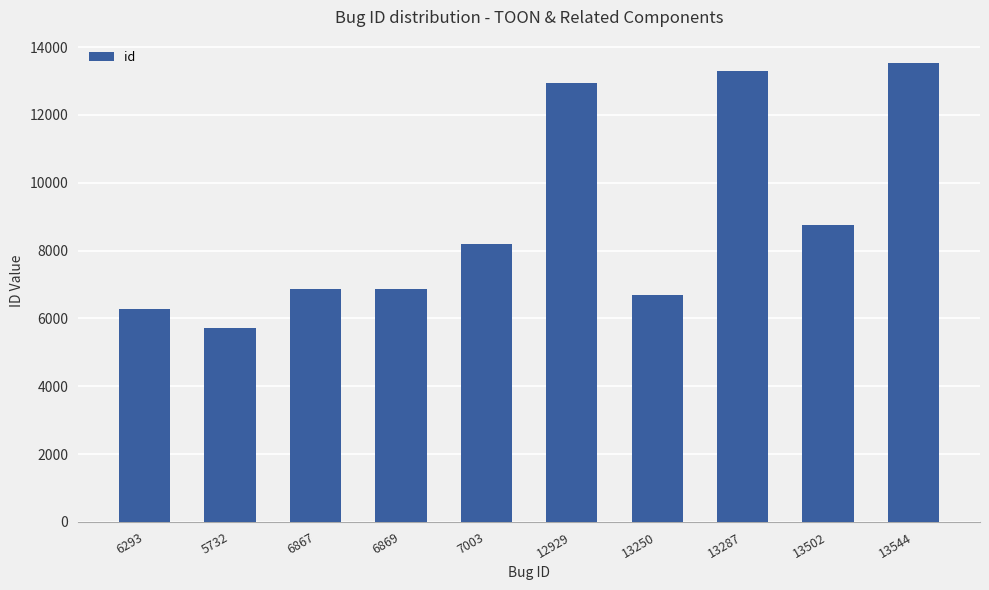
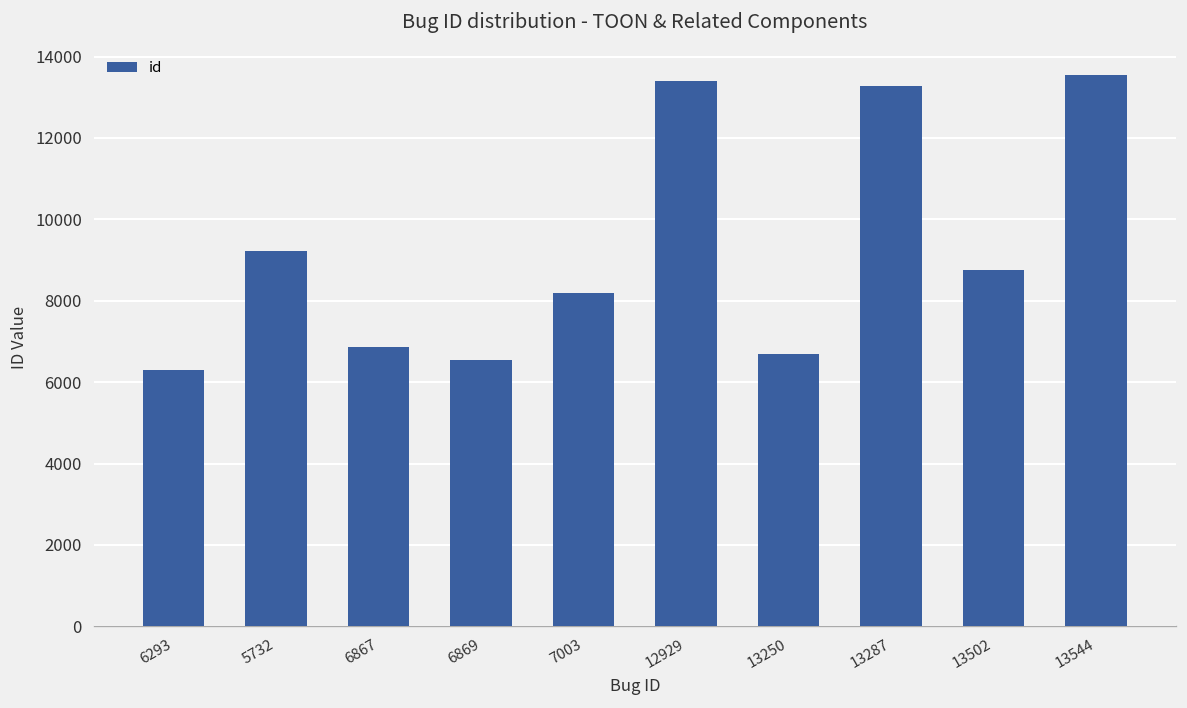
5732: 5700 -> 9200
6869: 6900 -> 6600
12929: 12900 -> 13400
